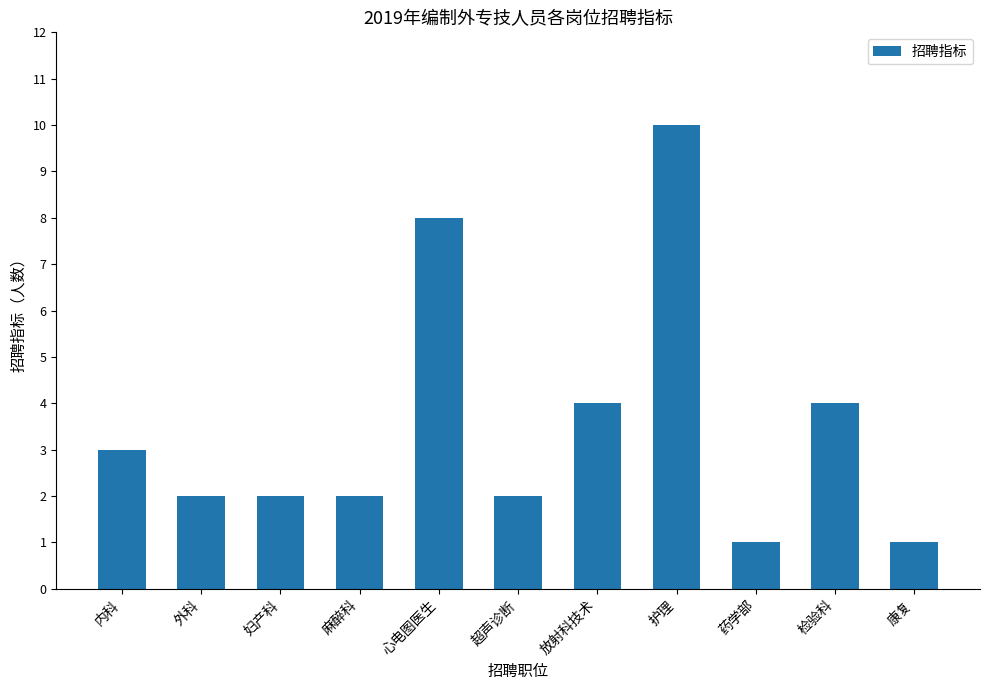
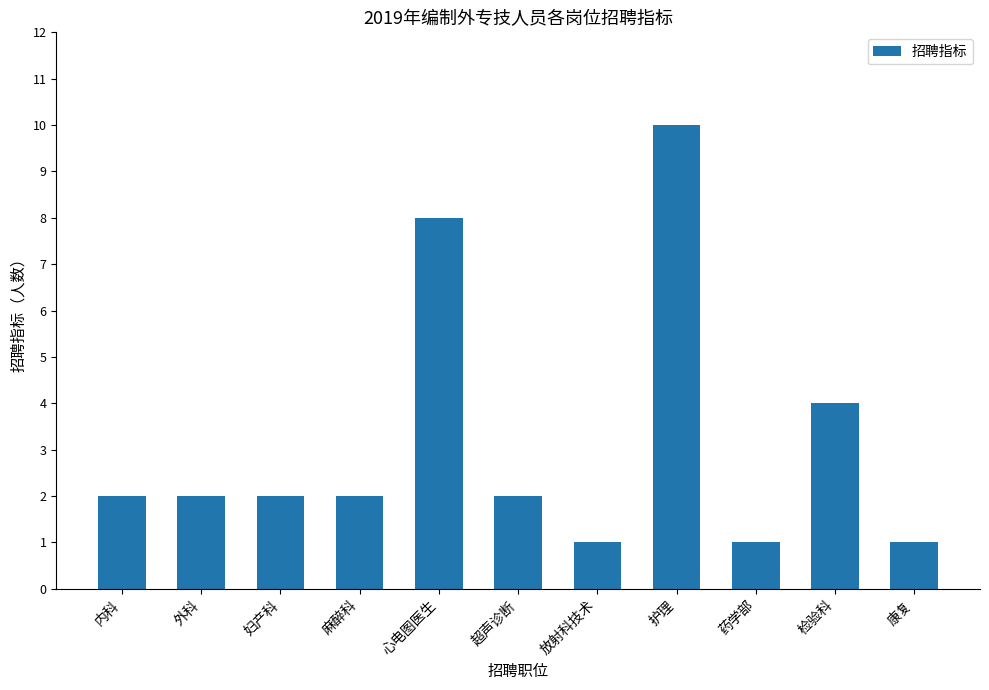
内科: 3 -> 2
放射科技术: 4 -> 1
